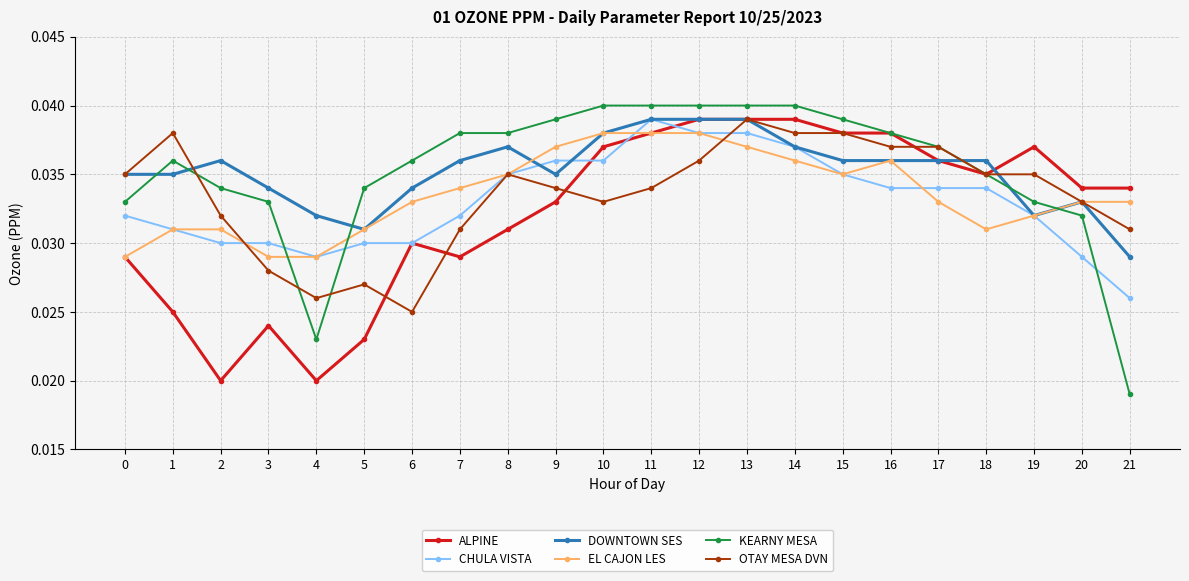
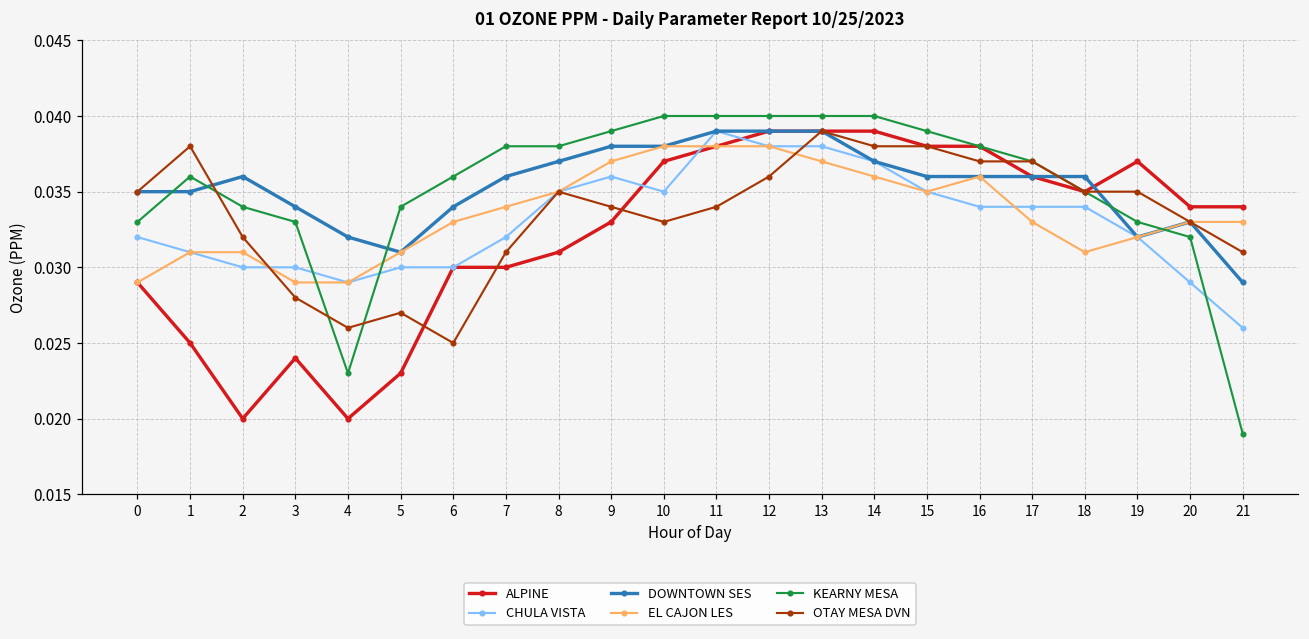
ALPINE, 7: 0.029 -> 0.030
DOWNTOWN SES, 9: 0.035 -> 0.038
CHULA VISTA, 10: 0.036 -> 0.035
